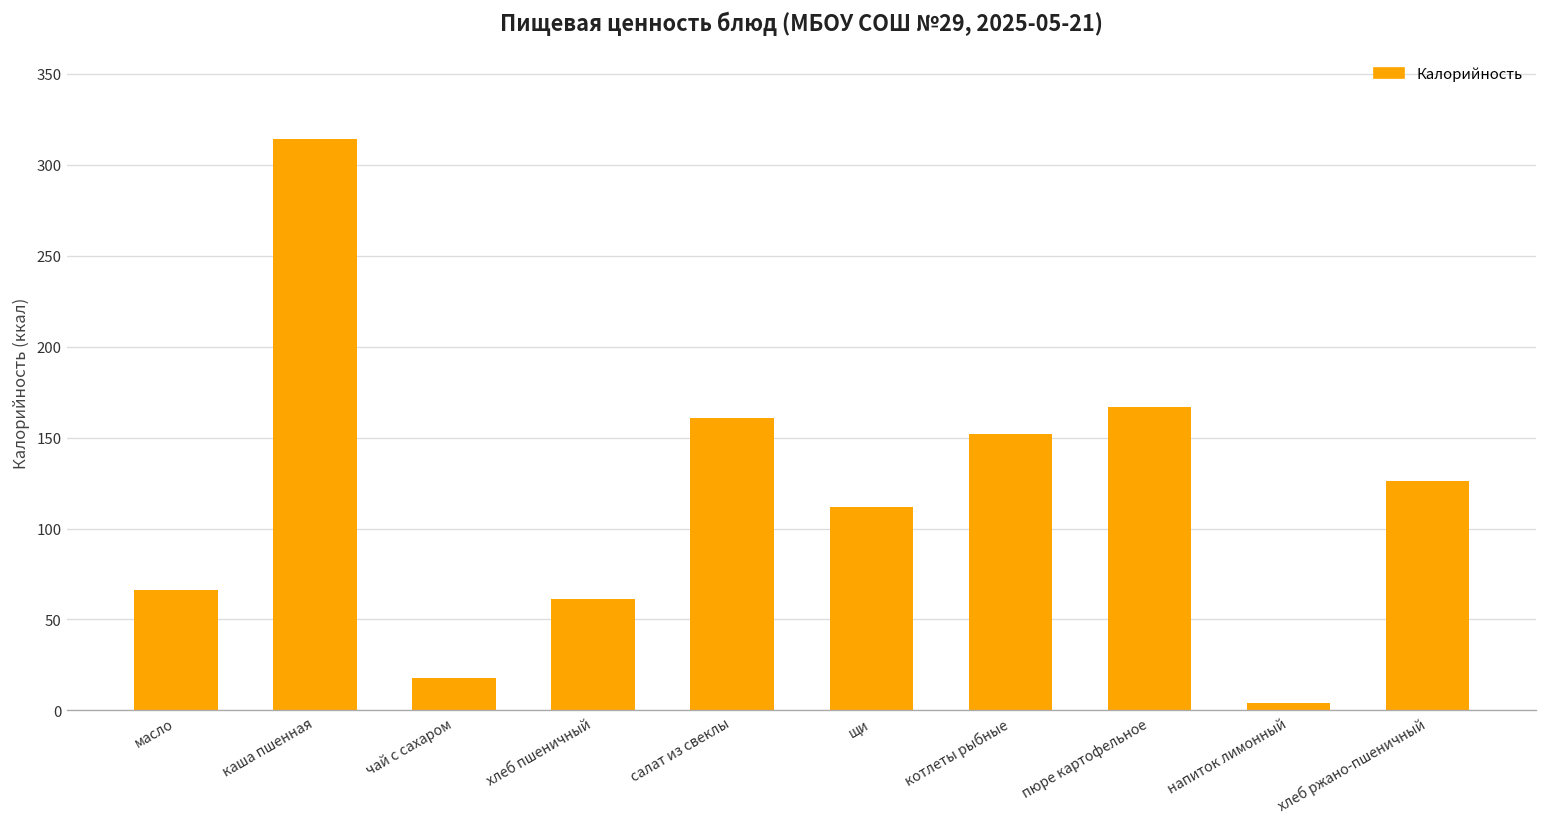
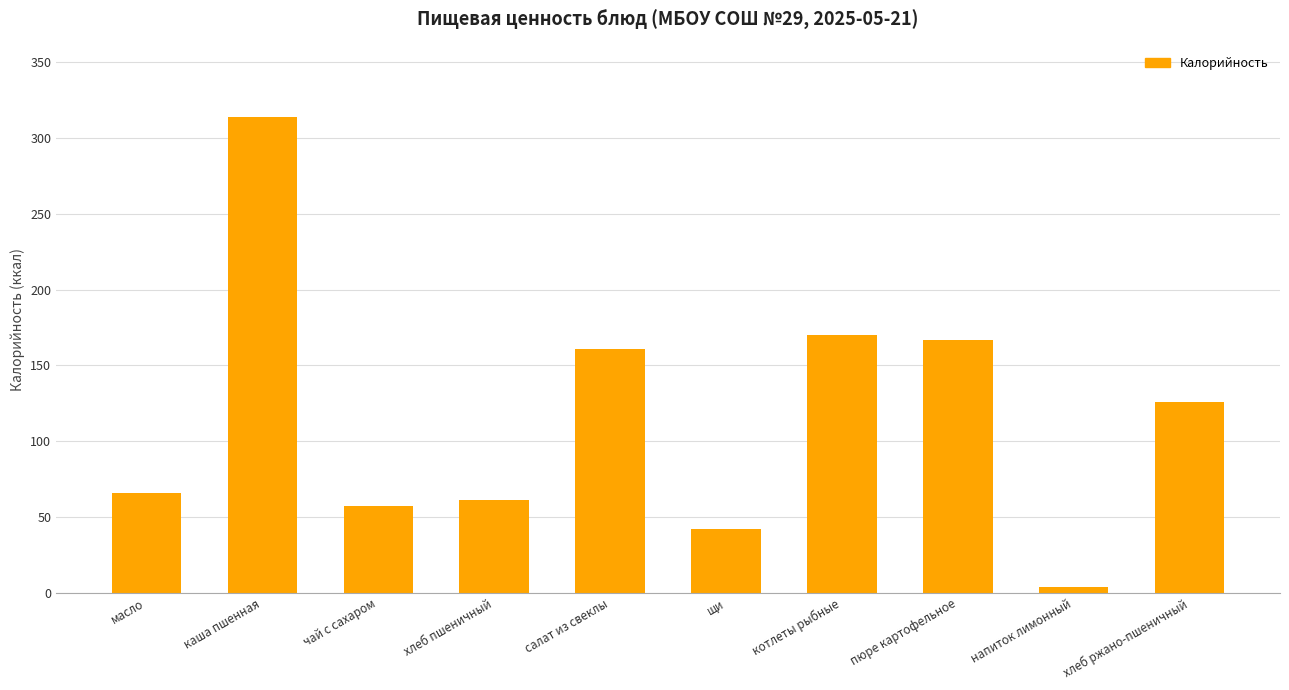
чай с сахаром: 18 -> 57
щи: 112 -> 42
котлеты рыбные: 152 -> 170
